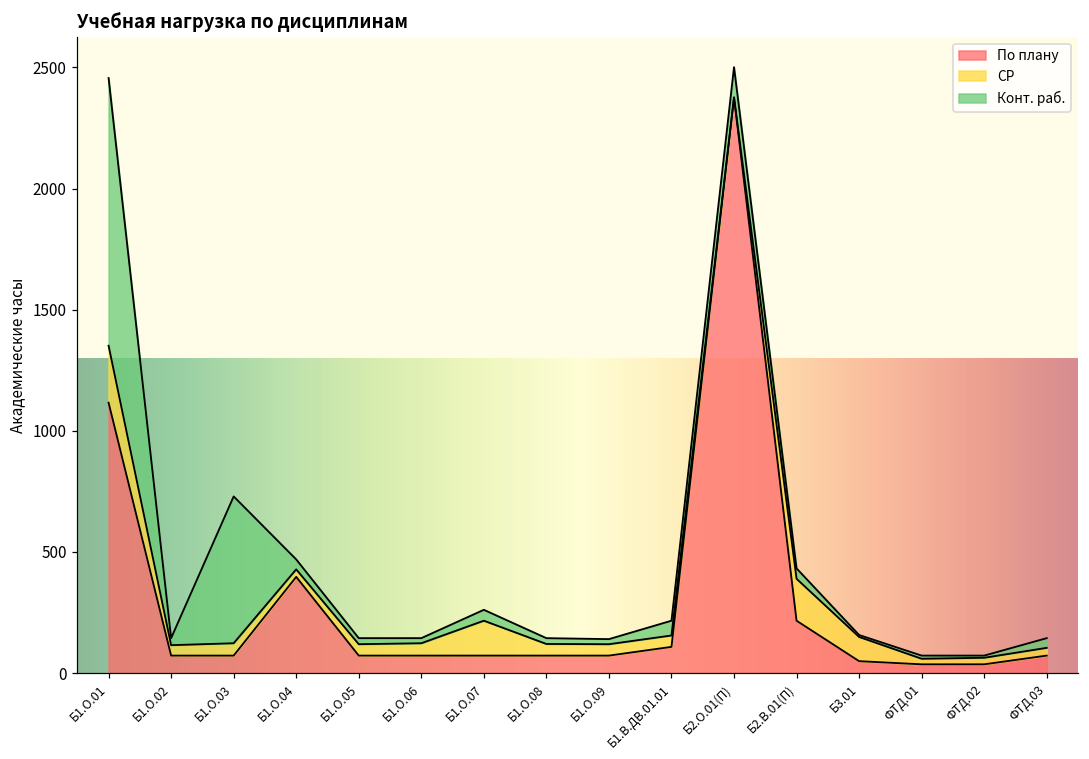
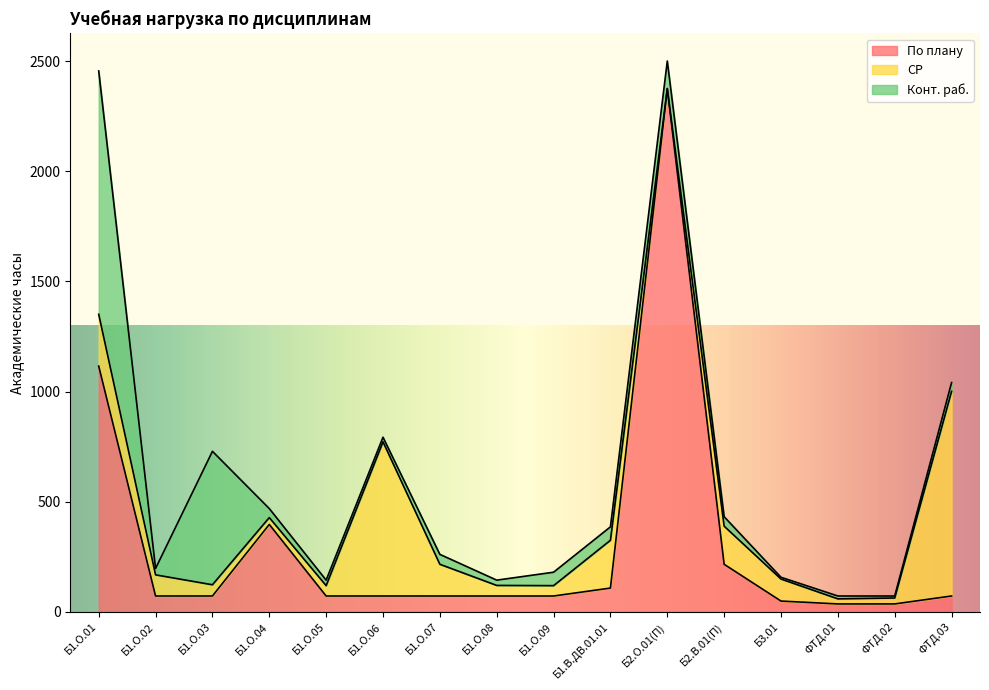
СР, Б1.О.02: 40 -> 100
СР, Б1.О.06: 50 -> 700
Конт. раб., Б1.О.09: 20 -> 60
СР, Б1.В.ДВ.01.01: 50 -> 220
СР, ФТД.03: 30 -> 930
